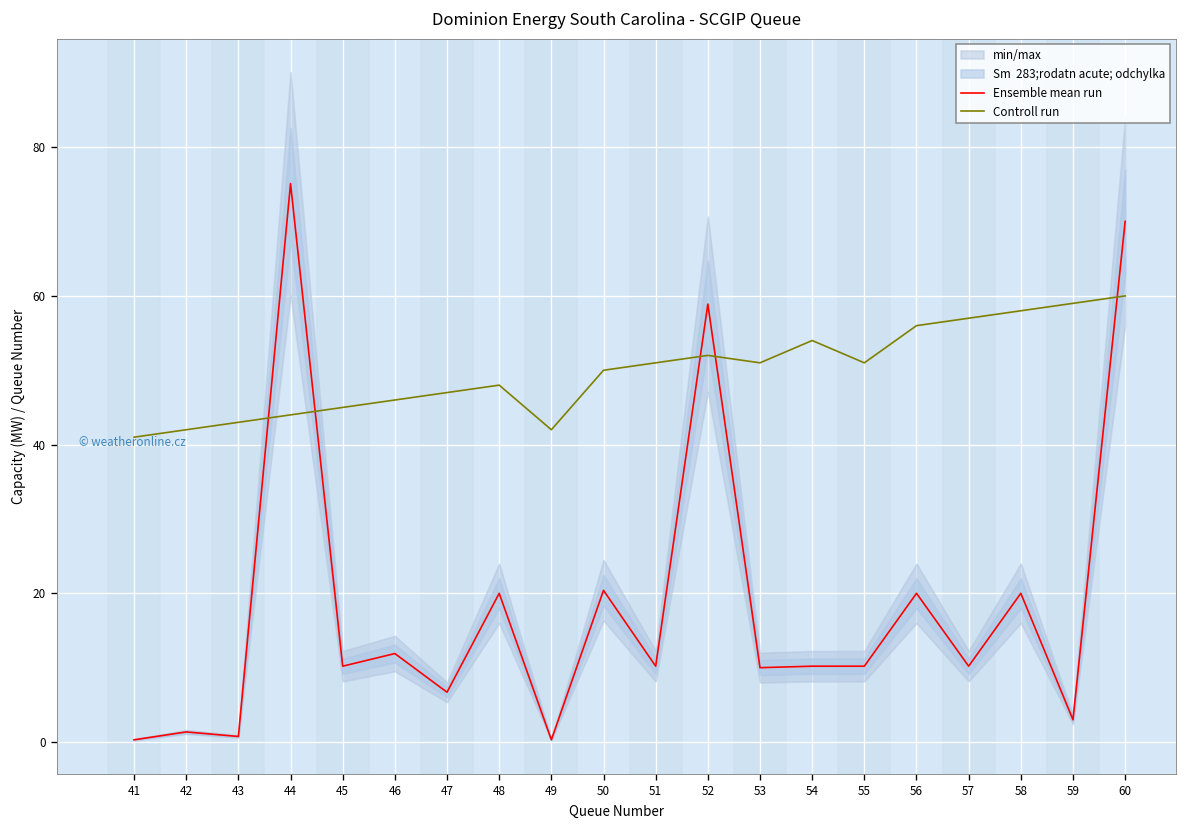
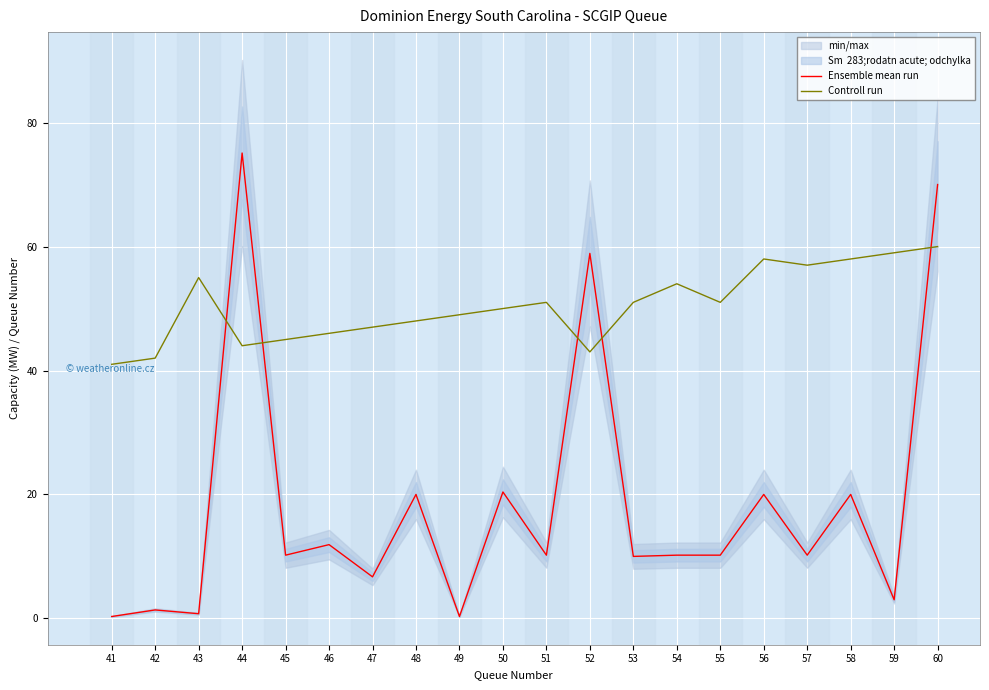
Controll run, 43: 43 -> 55
Controll run, 49: 42 -> 49
Controll run, 52: 52 -> 43
Controll run, 56: 56 -> 58
